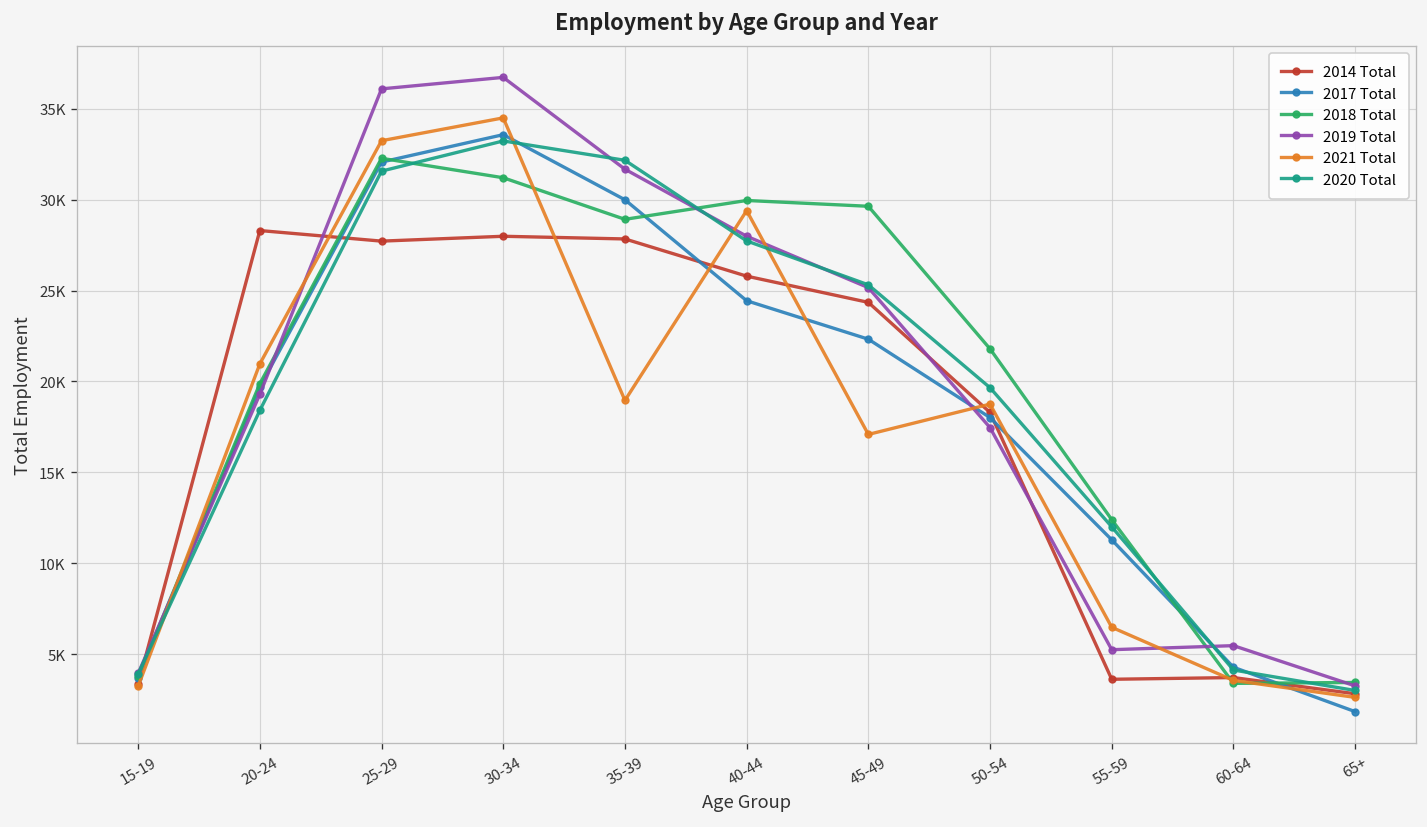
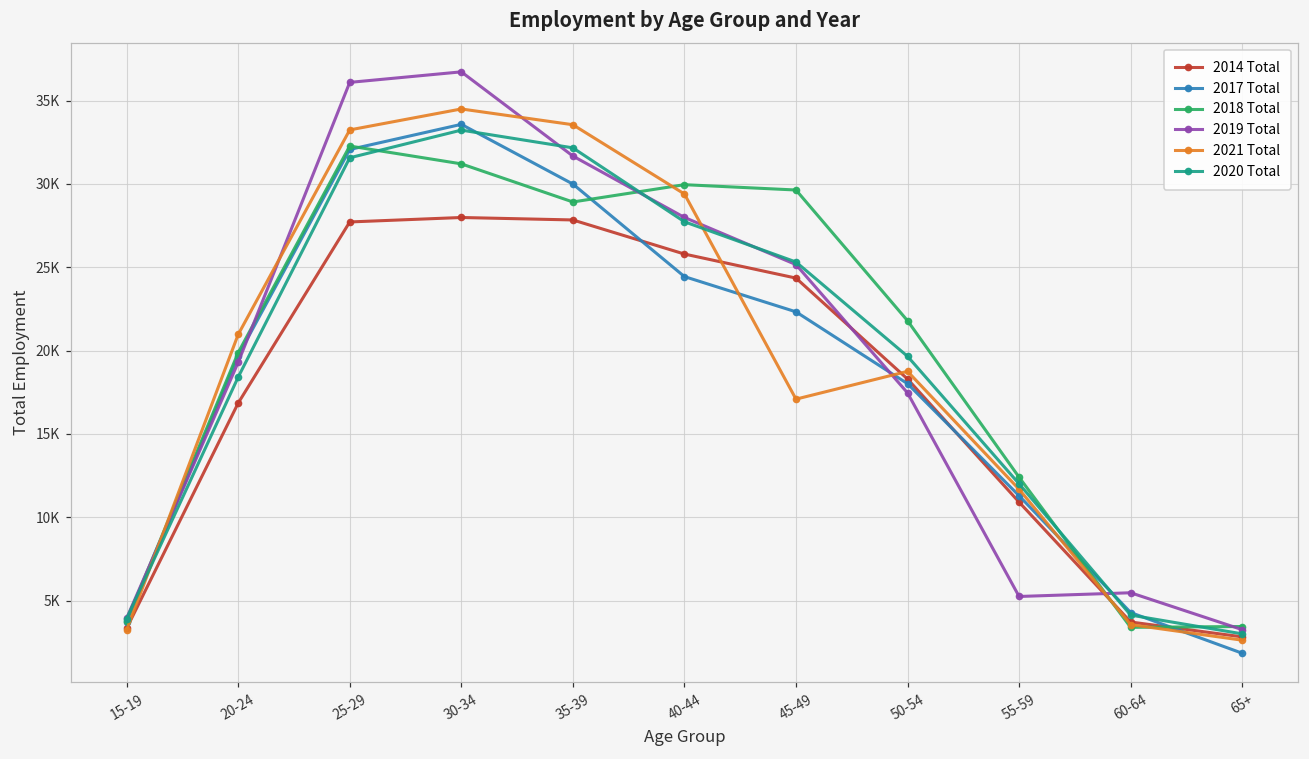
2014 Total, 20-24: 28300 -> 16800
2021 Total, 35-39: 19000 -> 33600
2014 Total, 55-59: 3600 -> 10900
2021 Total, 55-59: 6500 -> 11700
